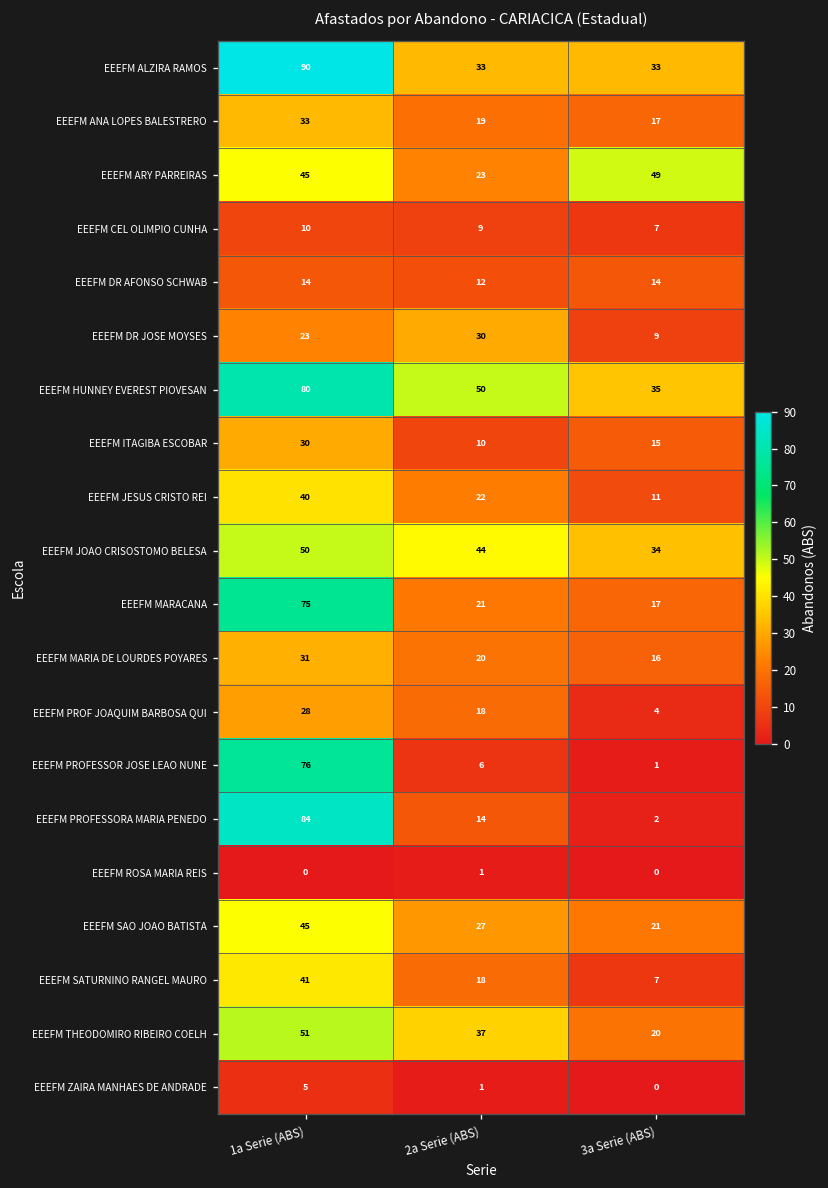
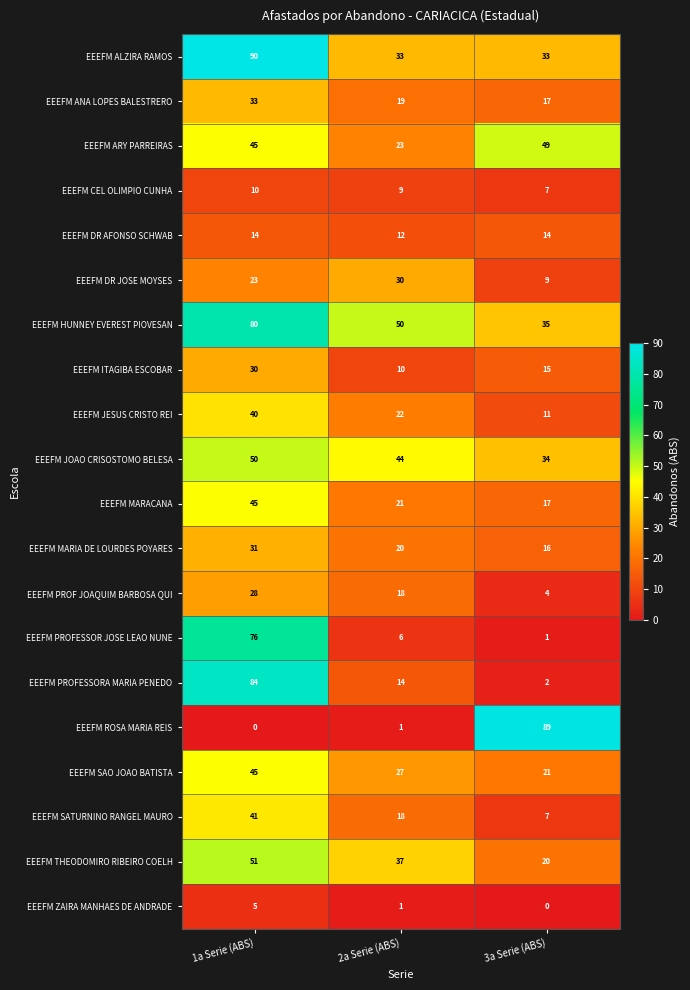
EEEFM MARACANA, 1a Serie (ABS): 75 -> 45
EEEFM ROSA MARIA REIS, 3a Serie (ABS): 0 -> 89
